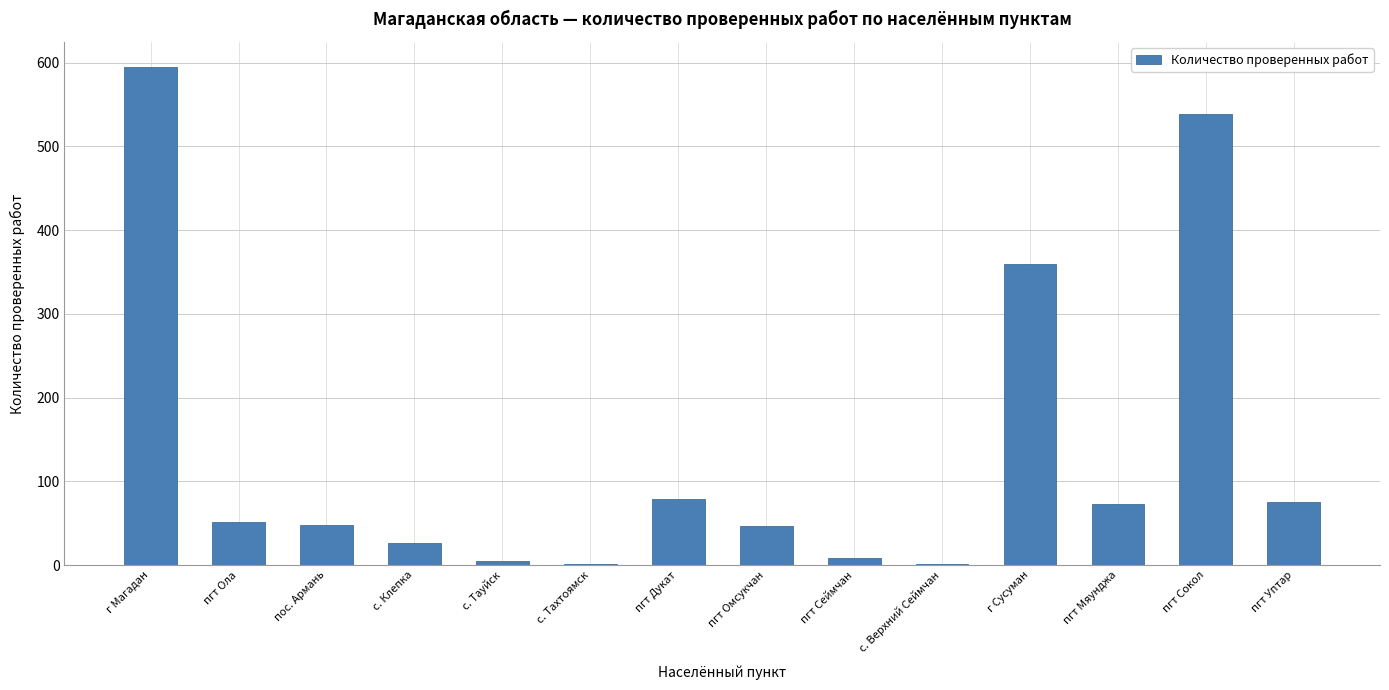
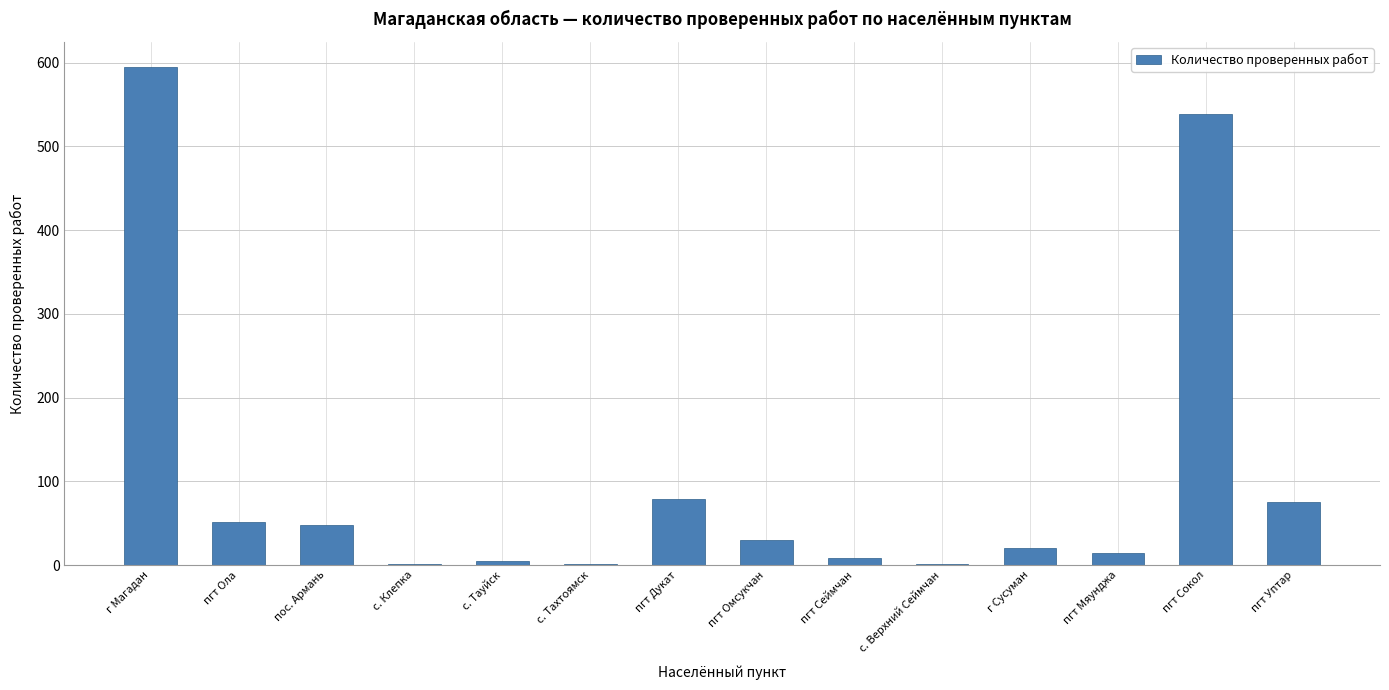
с. Клепка: 30 -> 0
пгт Омсукчан: 50 -> 30
г Сусуман: 360 -> 20
пгт Мяунджа: 70 -> 20
